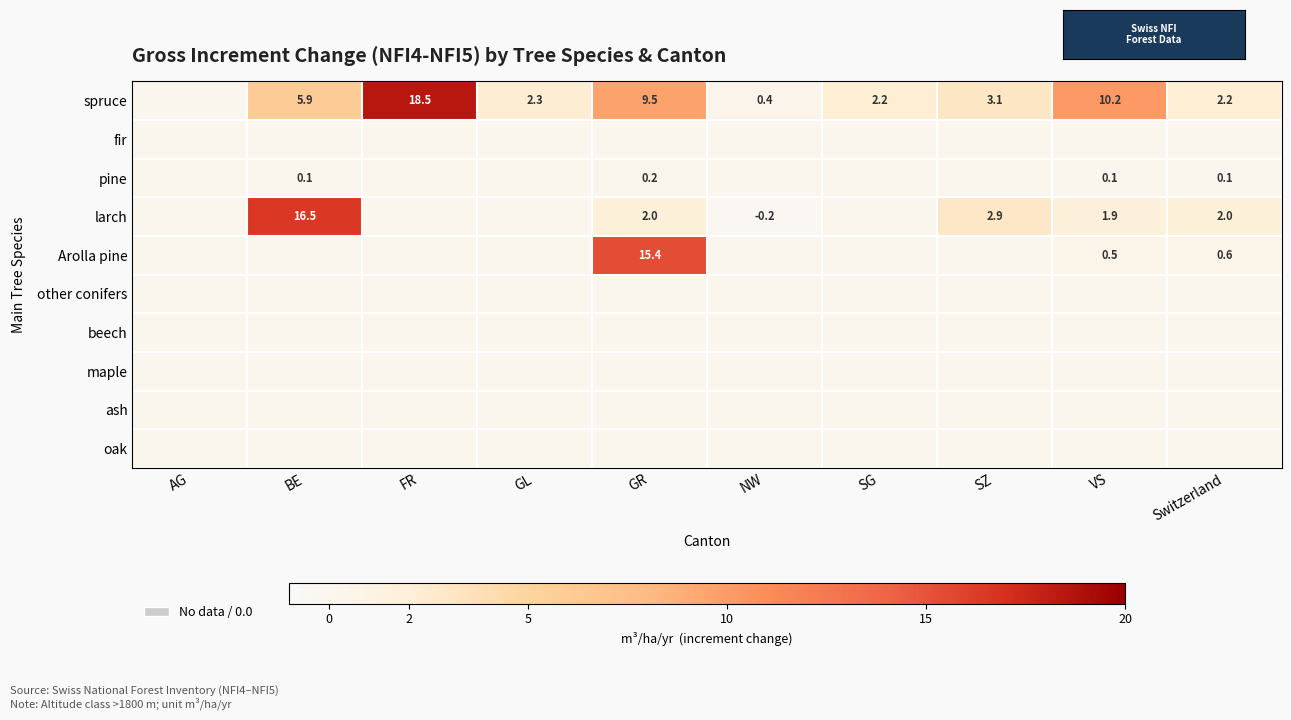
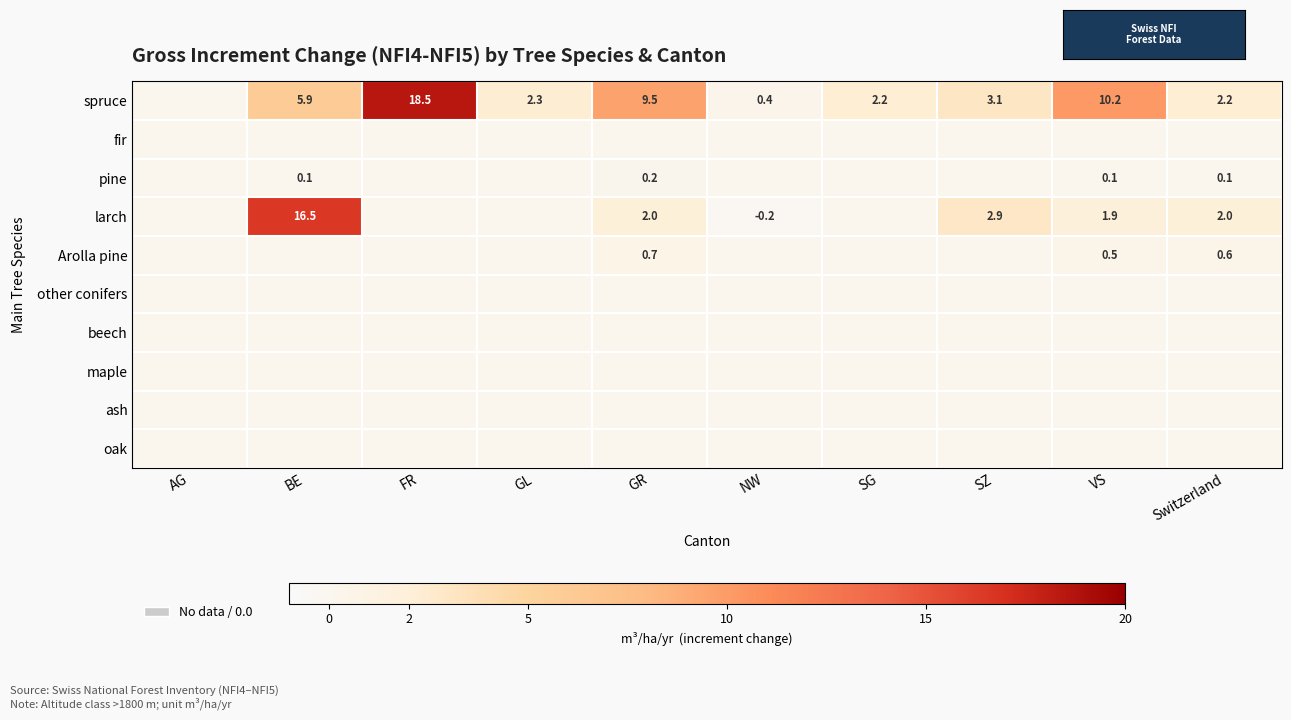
Arolla pine, GR: 15.4 -> 0.7
